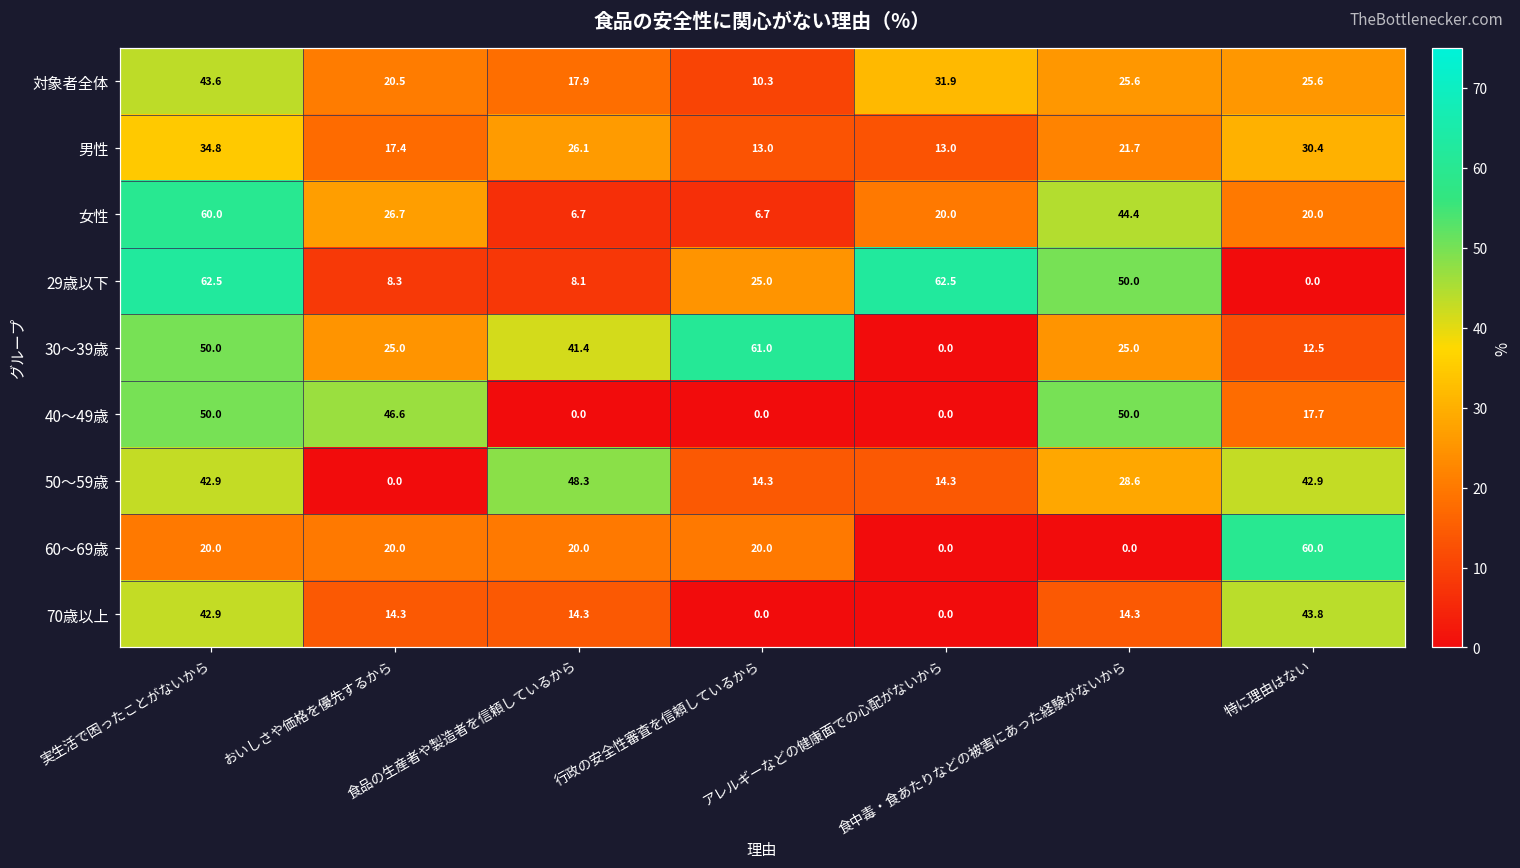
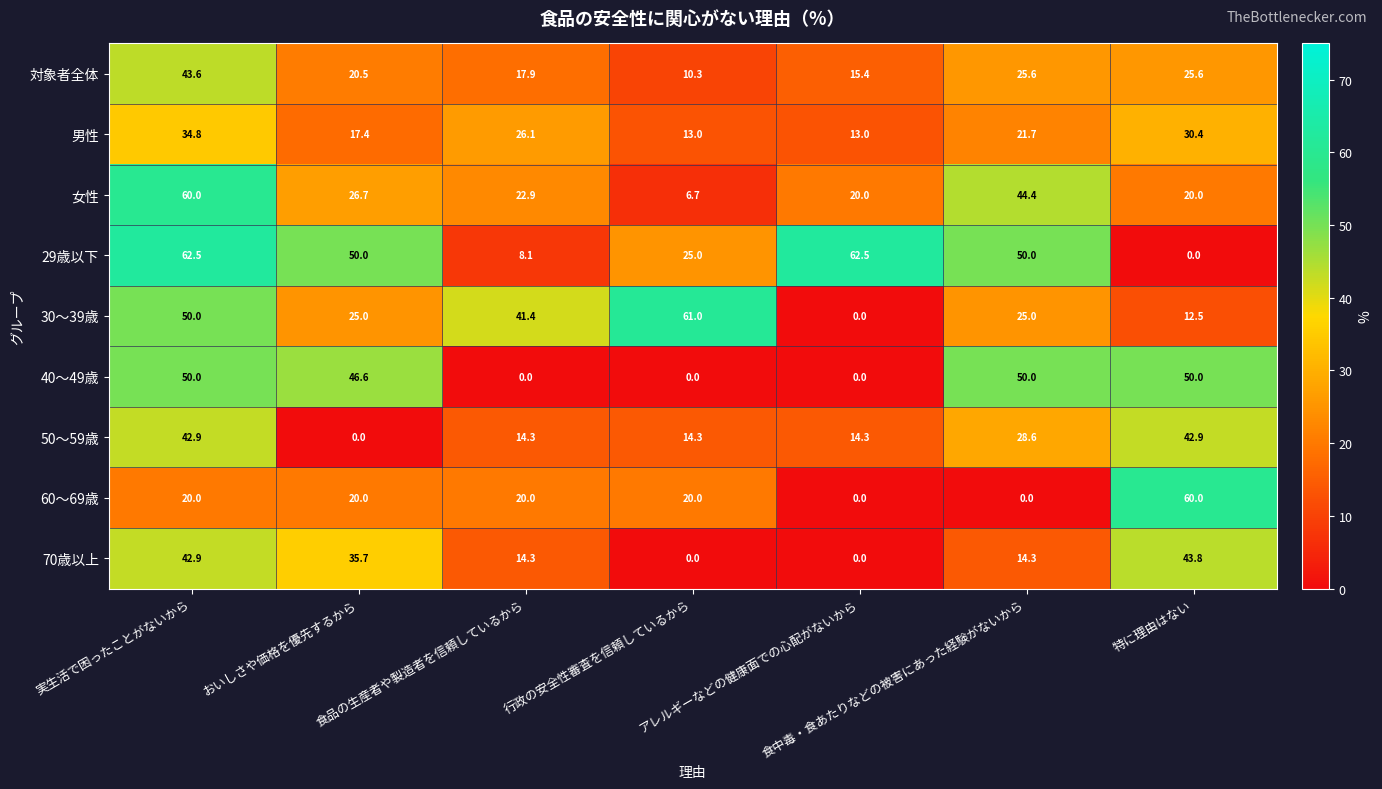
対象者全体, アレルギーなどの健康面での心配がないから: 31.9 -> 15.4
女性, 食品の生産者や製造者を信頼しているから: 6.7 -> 22.9
29歳以下, おいしさや価格を優先するから: 8.3 -> 50.0
40～49歳, 特に理由はない: 17.7 -> 50.0
50～59歳, 食品の生産者や製造者を信頼しているから: 48.3 -> 14.3
70歳以上, おいしさや価格を優先するから: 14.3 -> 35.7
